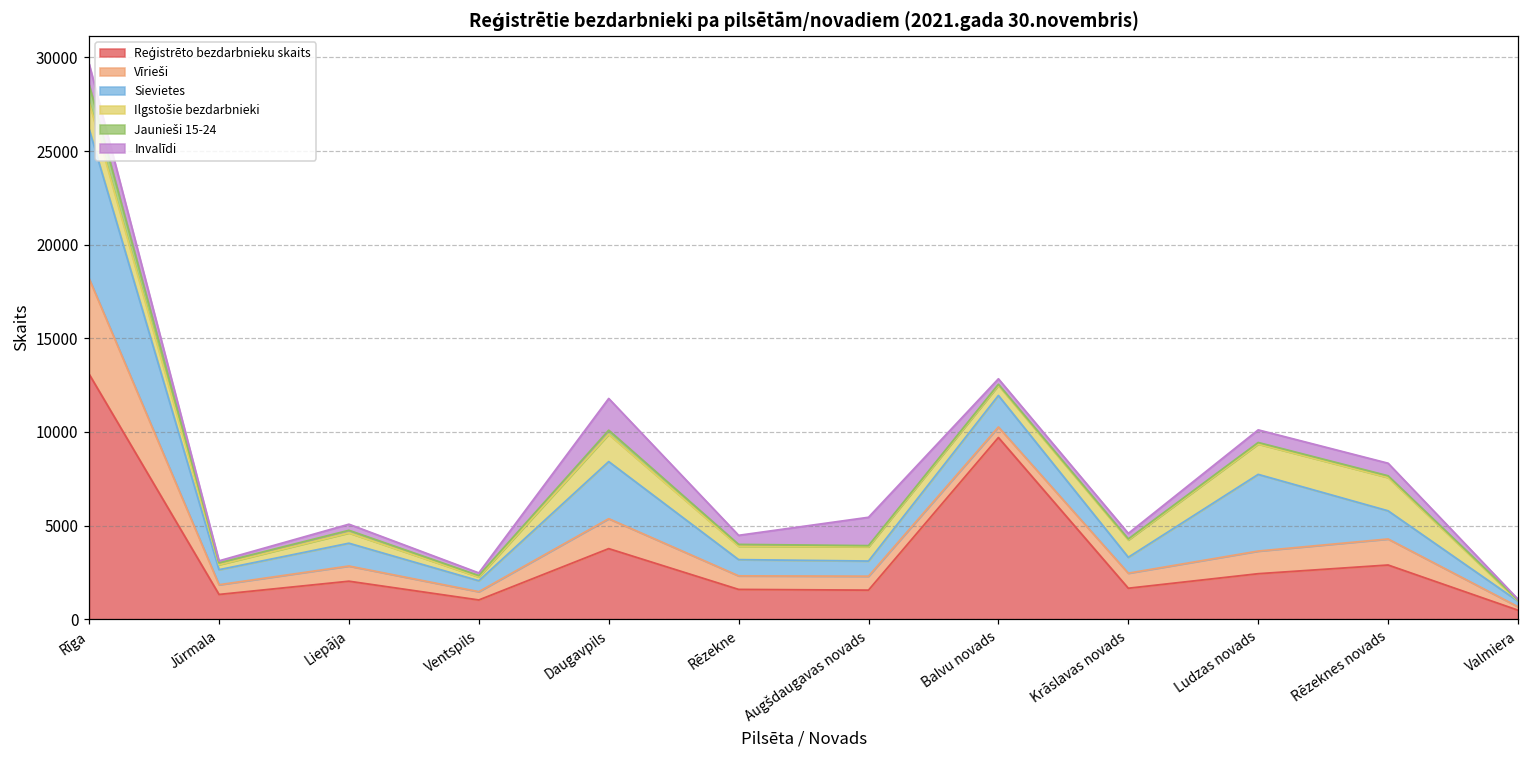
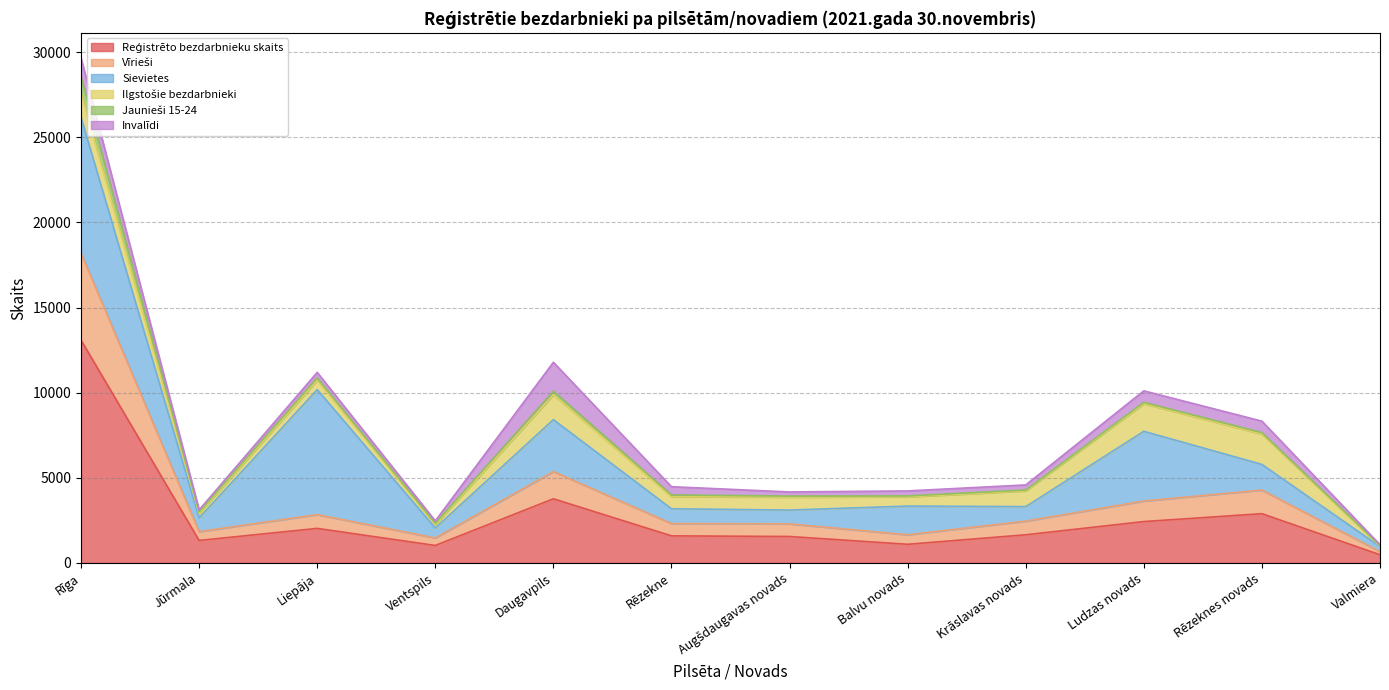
Sievietes, Liepāja: 1200 -> 7300
Invalīdi, Augšdaugavas novads: 1500 -> 200
Reģistrēto bezdarbnieku skaits, Balvu novads: 9700 -> 1100
